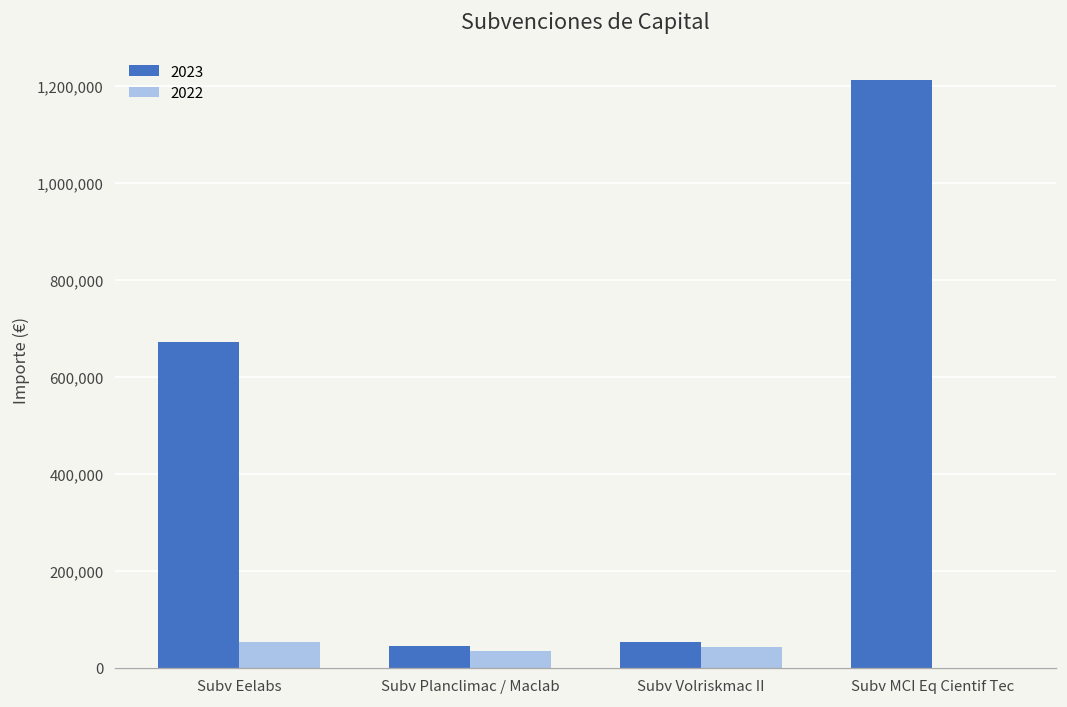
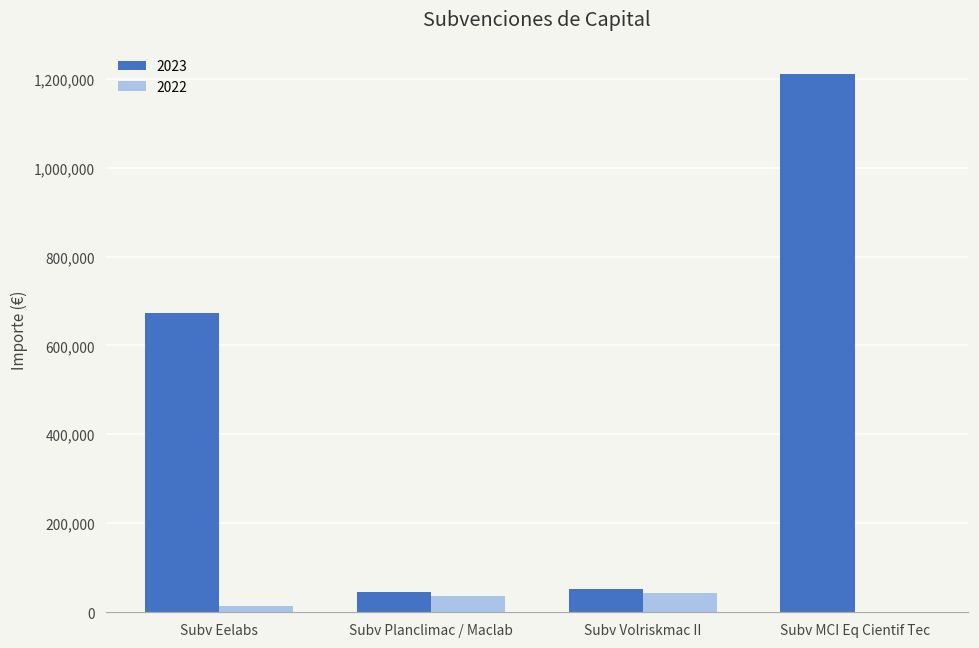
2022, Subv Eelabs: 50,000 -> 10,000
